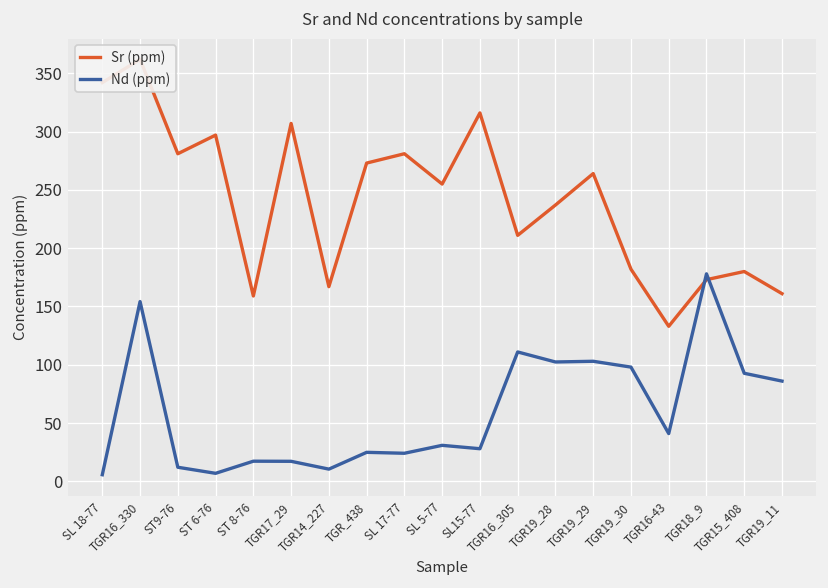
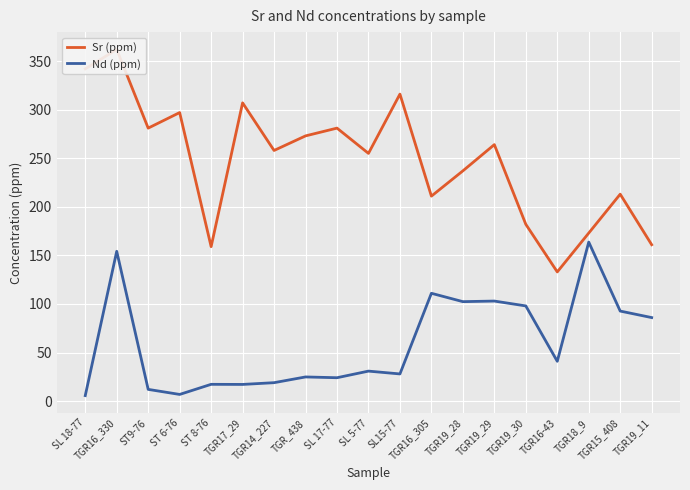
Sr (ppm), TGR14_227: 170 -> 260
Nd (ppm), TGR14_227: 10 -> 20
Nd (ppm), TGR18_9: 180 -> 160
Sr (ppm), TGR15_408: 180 -> 210
